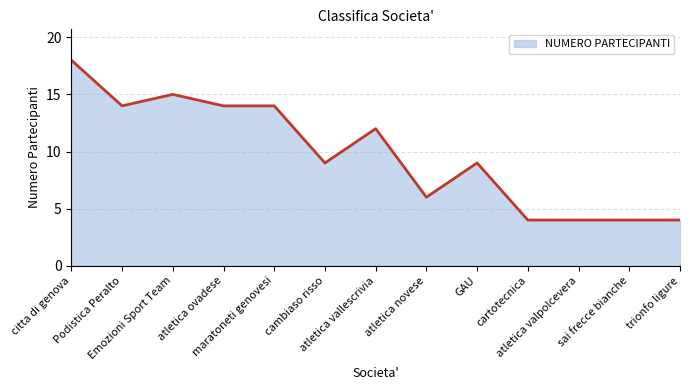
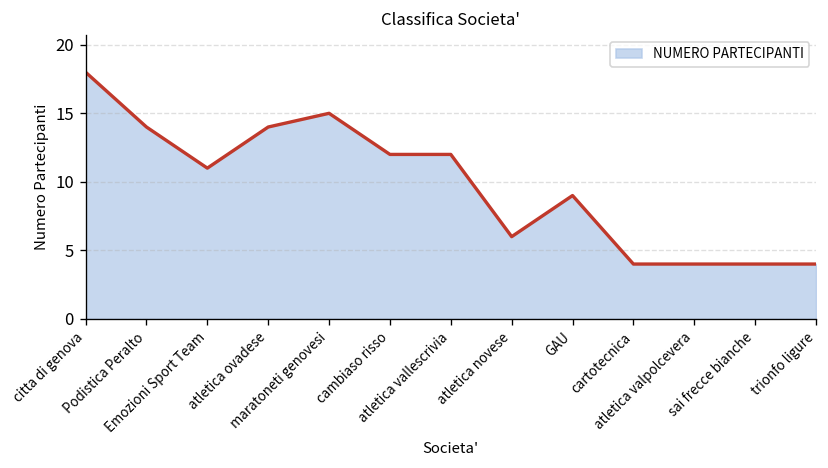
Emozioni Sport Team: 15 -> 11
maratoneti genovesi: 14 -> 15
cambiaso risso: 9 -> 12
